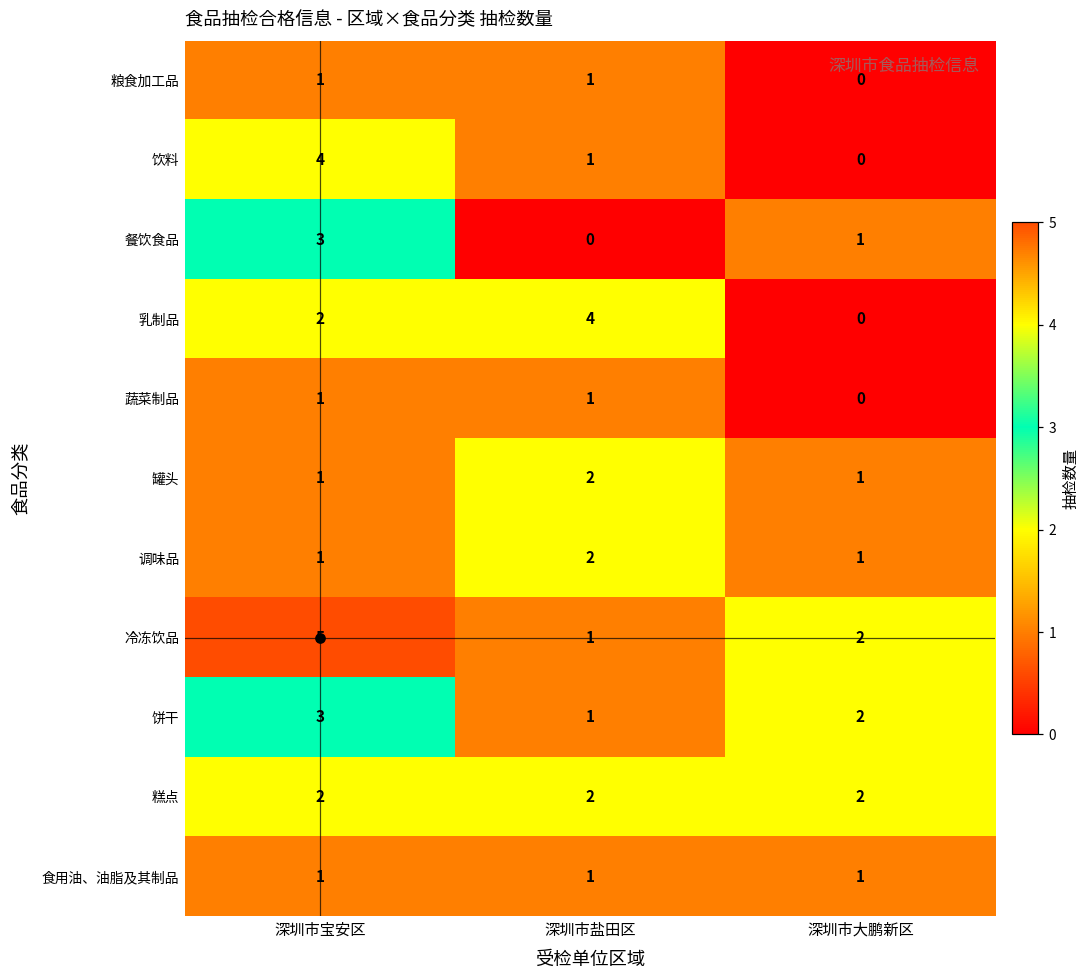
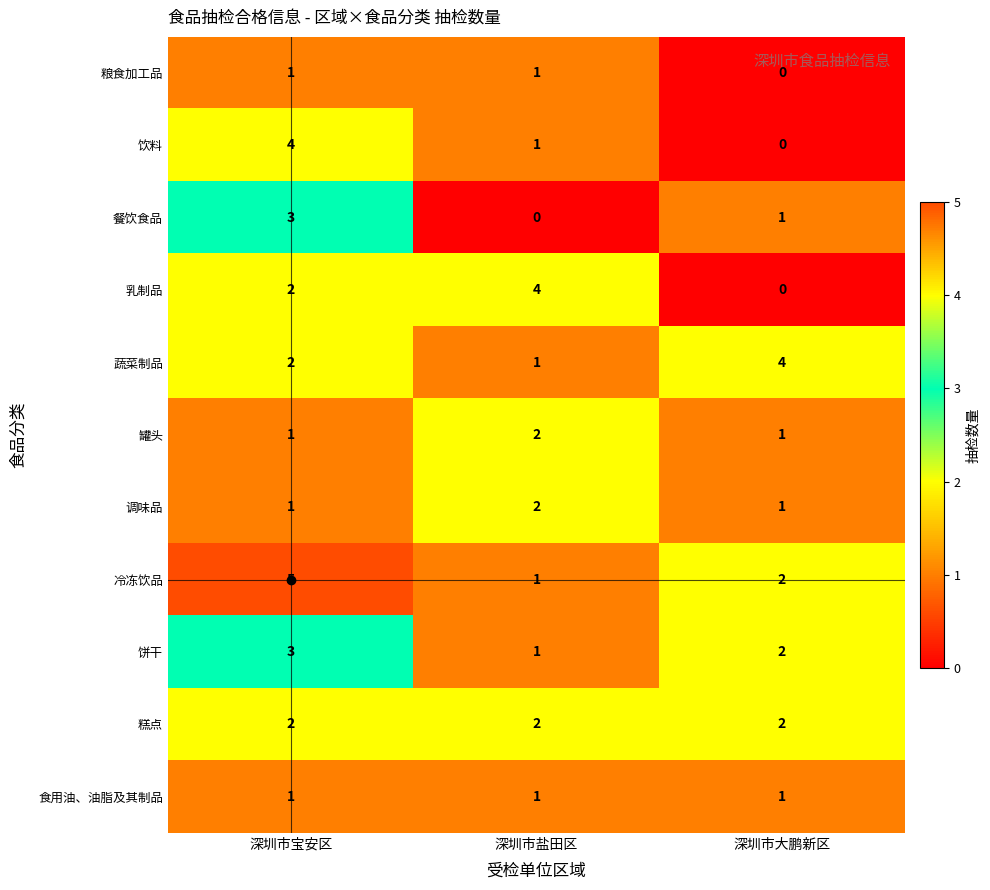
蔬菜制品, 深圳市宝安区: 1 -> 2
蔬菜制品, 深圳市大鹏新区: 0 -> 4
